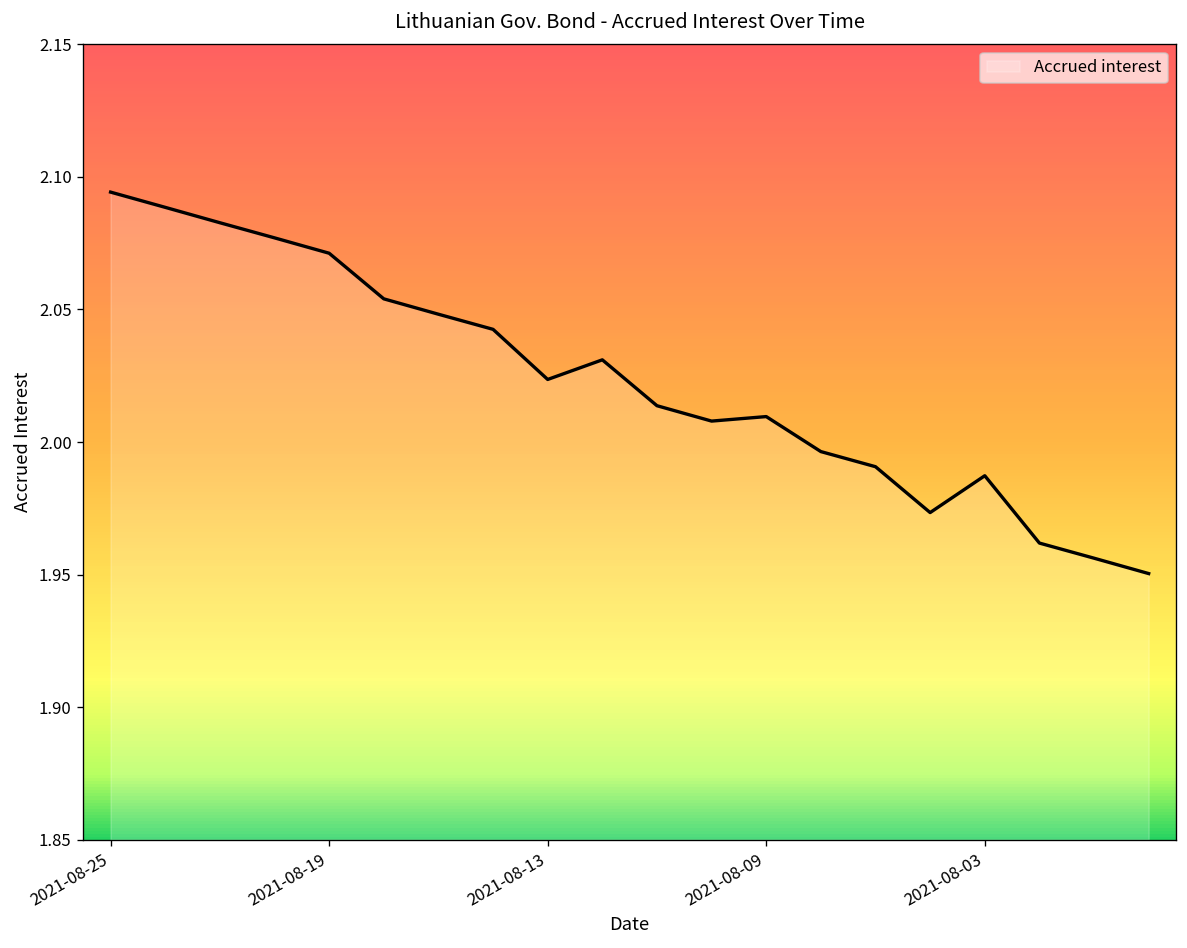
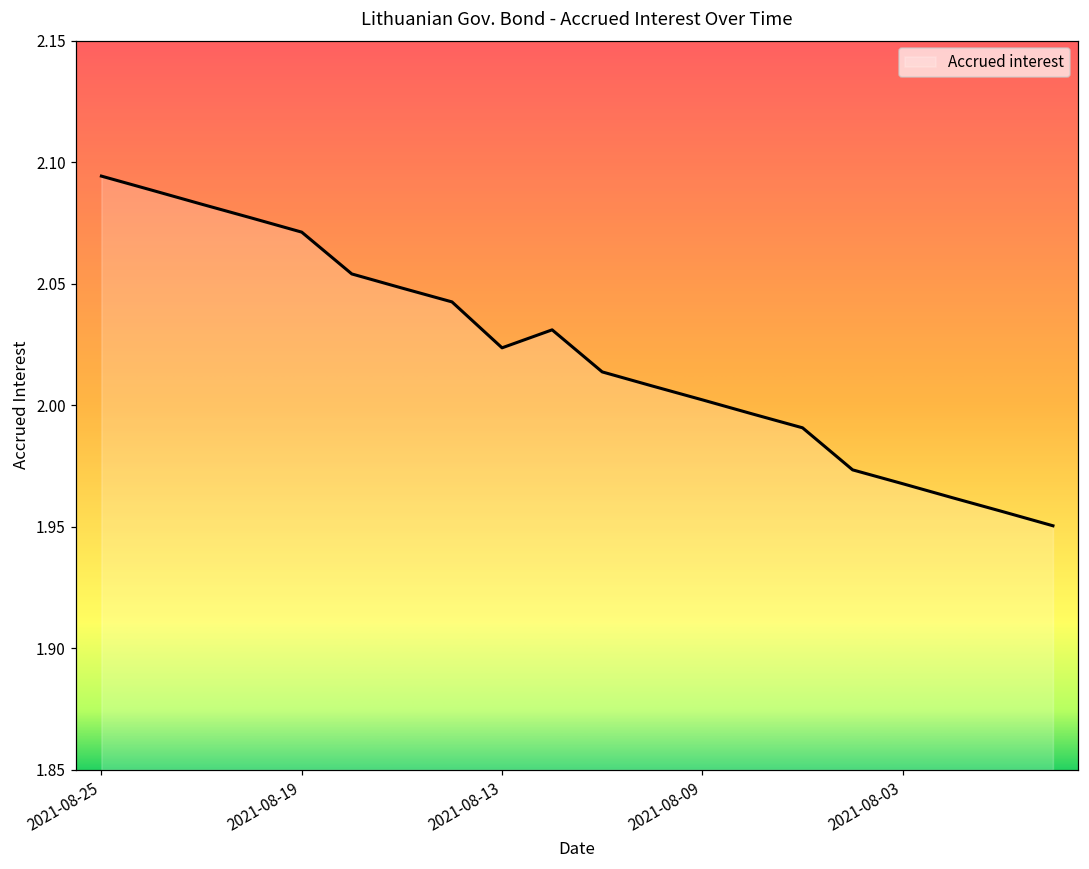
2021-08-09: 2.010 -> 2.002
2021-08-03: 1.987 -> 1.968
